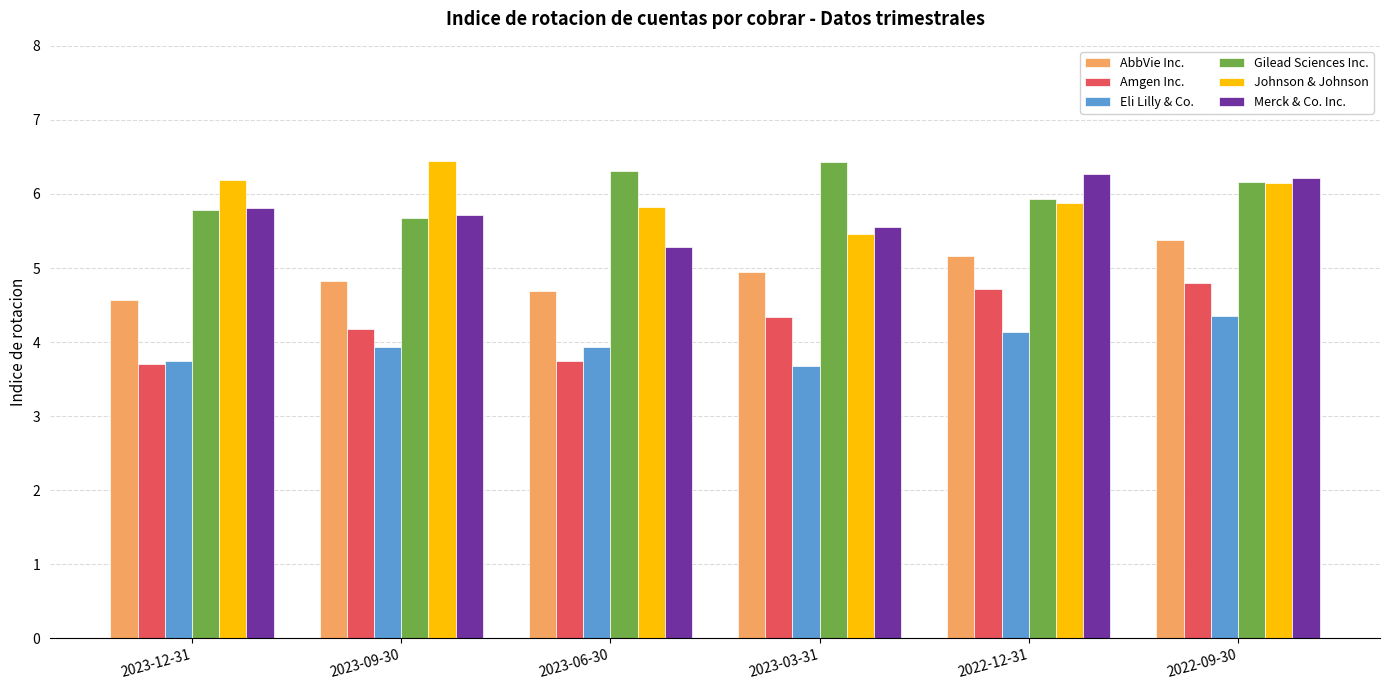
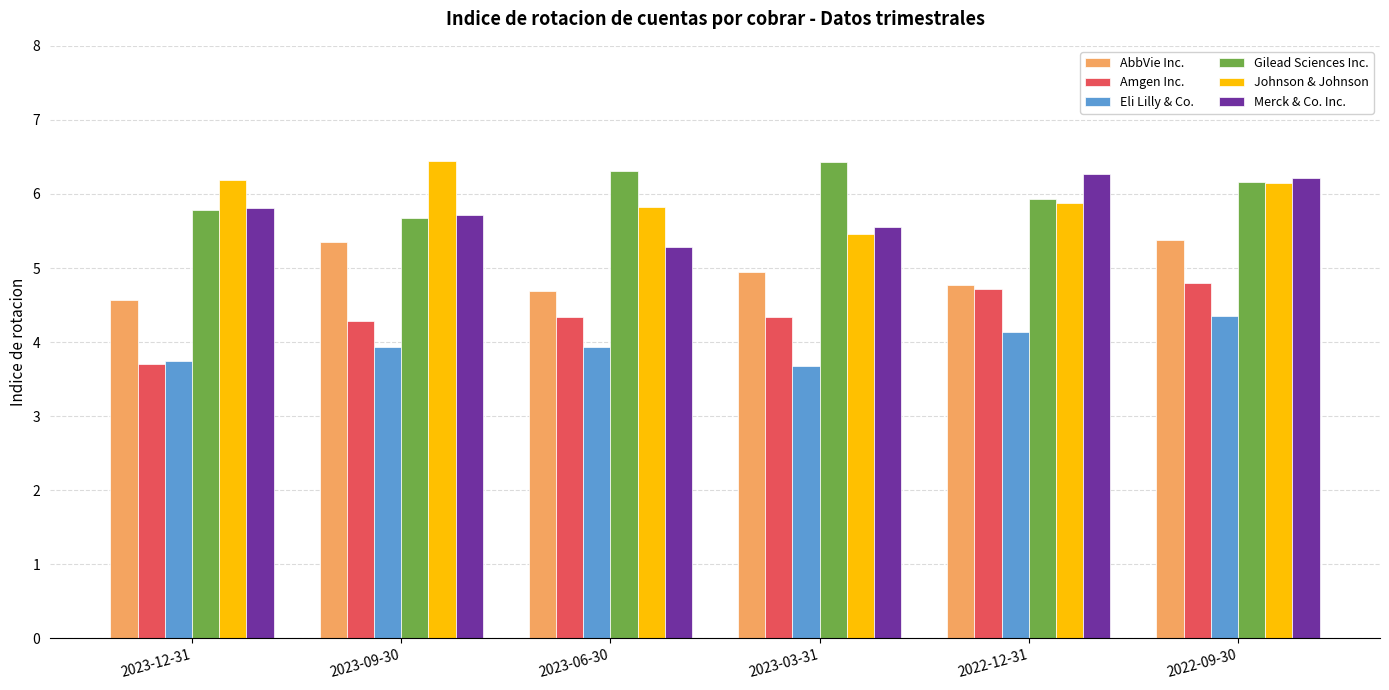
AbbVie Inc., 2023-09-30: 4.8 -> 5.4
Amgen Inc., 2023-09-30: 4.2 -> 4.3
Amgen Inc., 2023-06-30: 3.7 -> 4.3
AbbVie Inc., 2022-12-31: 5.2 -> 4.8
